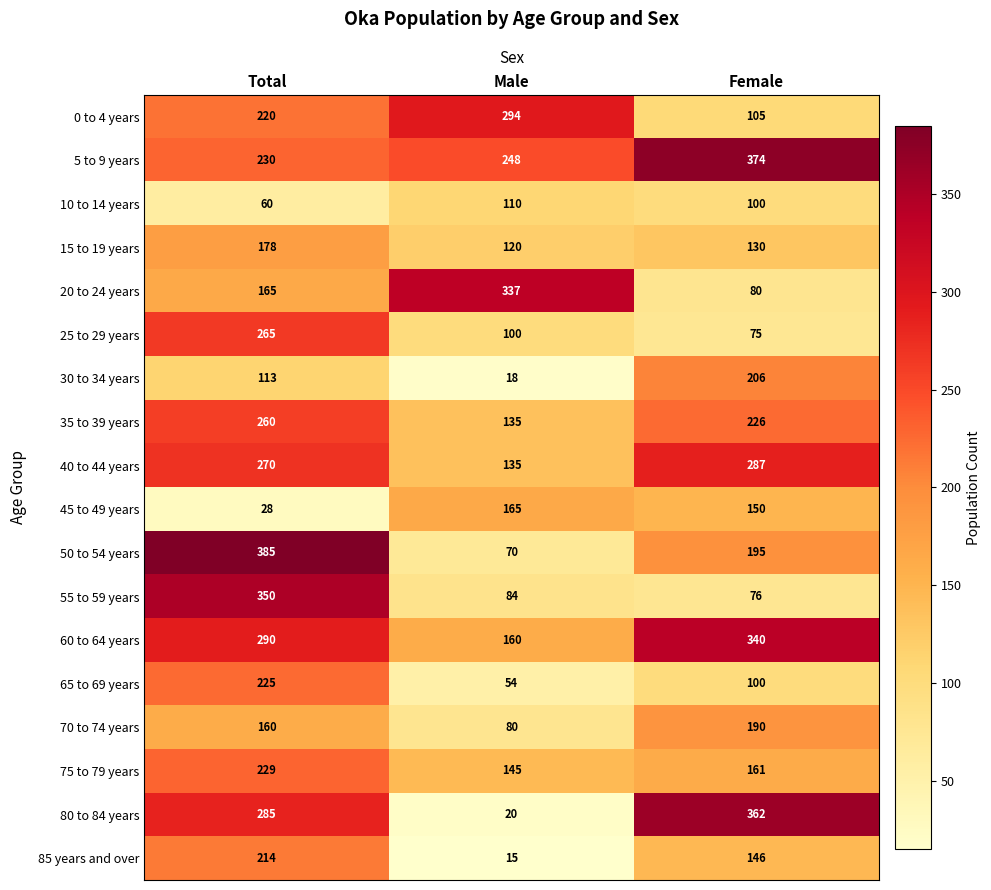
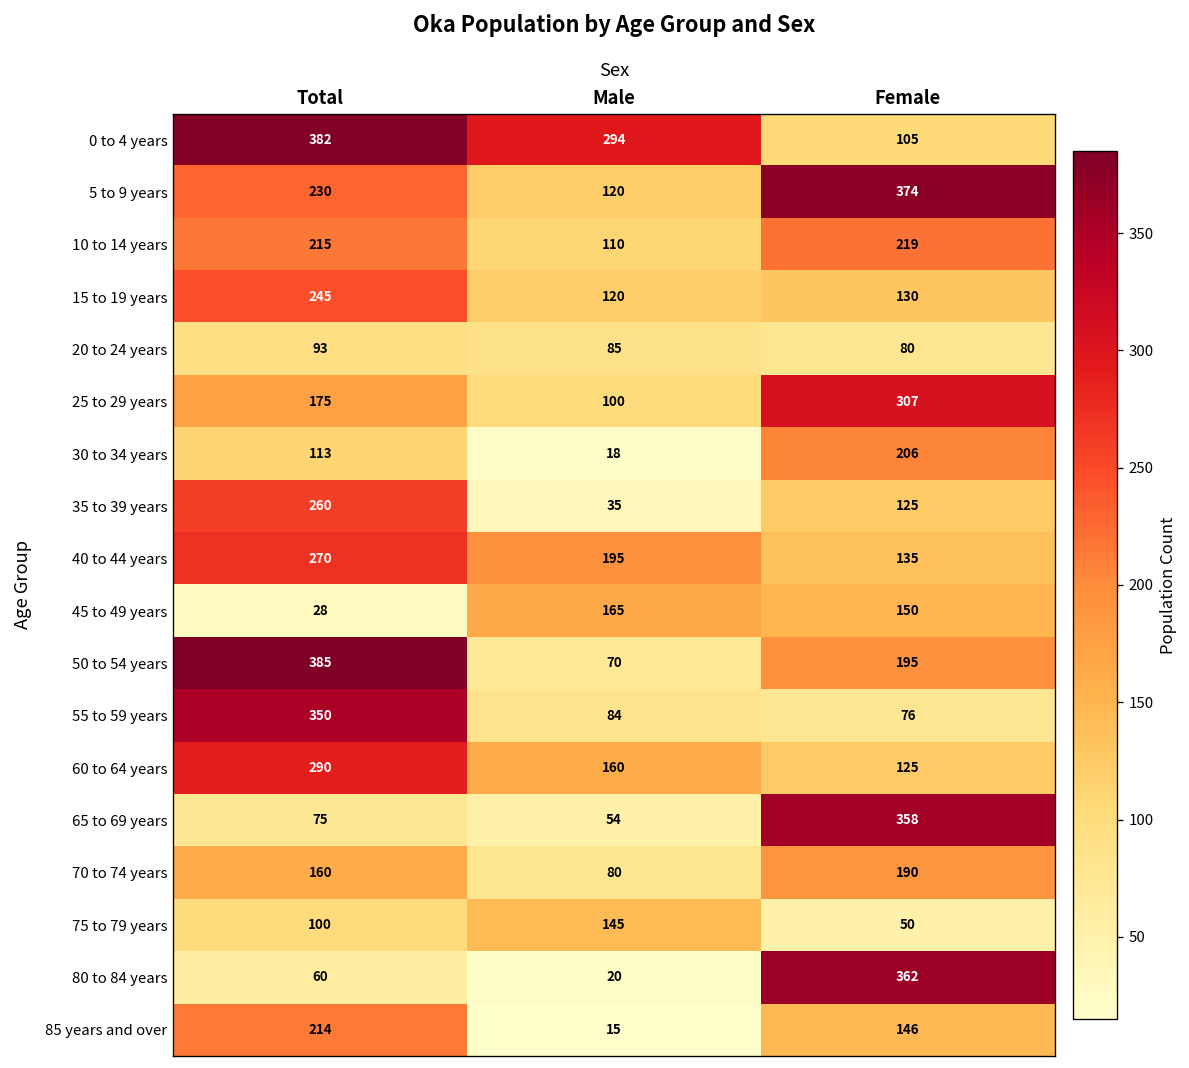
0 to 4 years, Total: 220 -> 382
5 to 9 years, Male: 248 -> 120
10 to 14 years, Total: 60 -> 215
10 to 14 years, Female: 100 -> 219
15 to 19 years, Total: 178 -> 245
20 to 24 years, Total: 165 -> 93
20 to 24 years, Male: 337 -> 85
25 to 29 years, Total: 265 -> 175
25 to 29 years, Female: 75 -> 307
35 to 39 years, Male: 135 -> 35
35 to 39 years, Female: 226 -> 125
40 to 44 years, Male: 135 -> 195
40 to 44 years, Female: 287 -> 135
60 to 64 years, Female: 340 -> 125
65 to 69 years, Total: 225 -> 75
65 to 69 years, Female: 100 -> 358
75 to 79 years, Total: 229 -> 100
75 to 79 years, Female: 161 -> 50
80 to 84 years, Total: 285 -> 60
